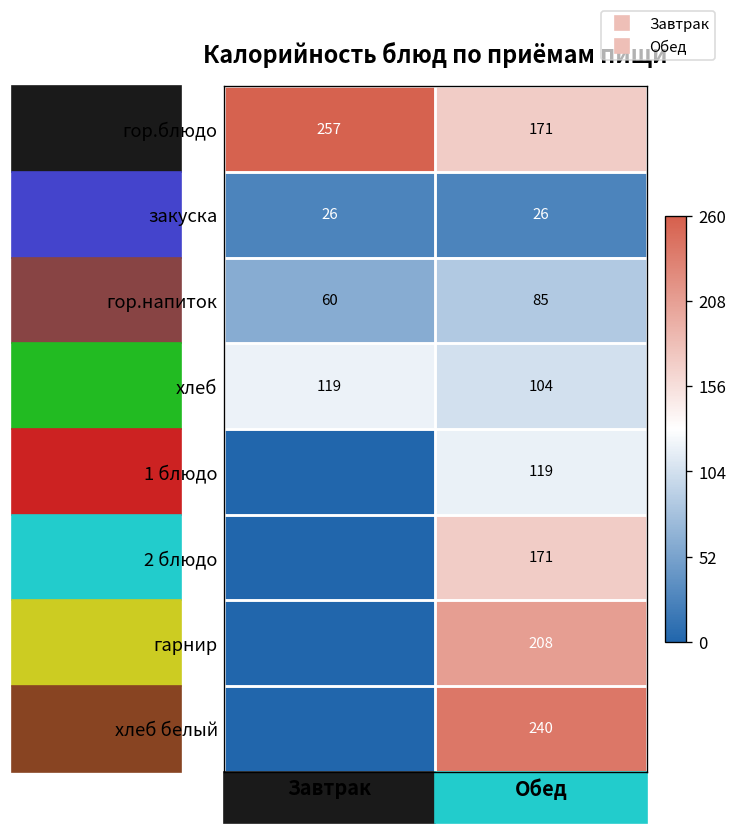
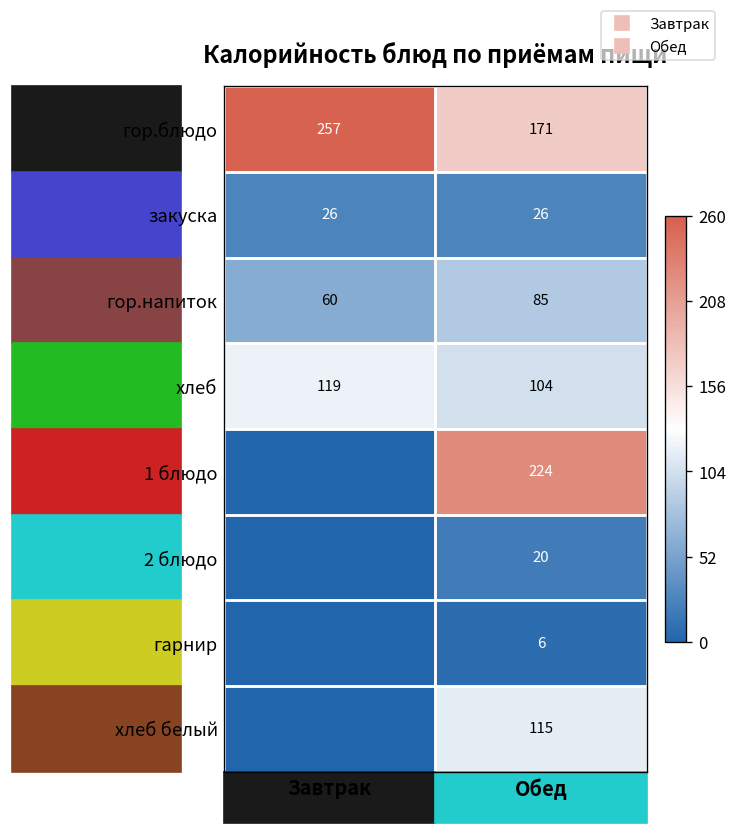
1 блюдо, Обед: 119 -> 224
2 блюдо, Обед: 171 -> 20
гарнир, Обед: 208 -> 6
хлеб белый, Обед: 240 -> 115
